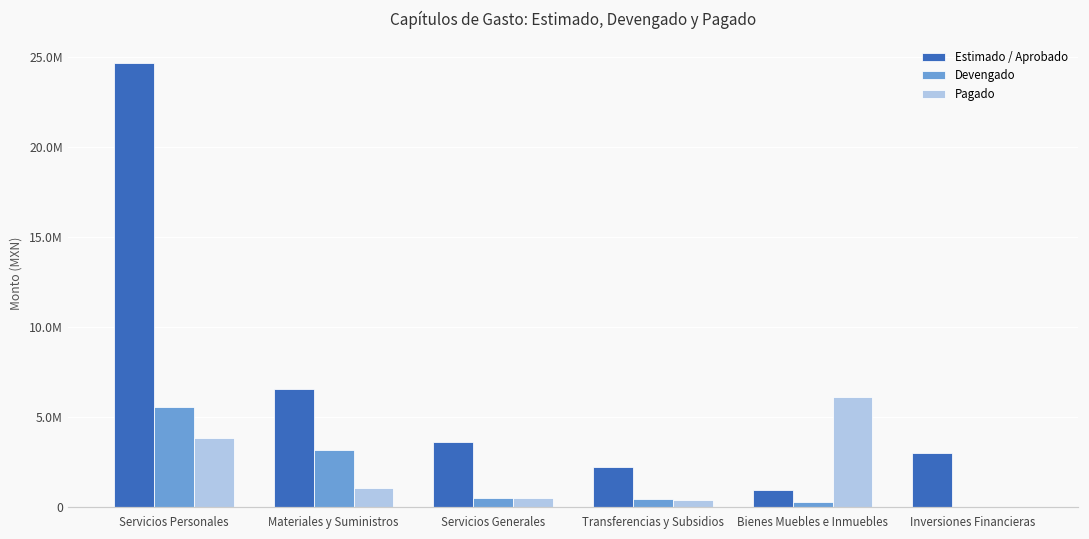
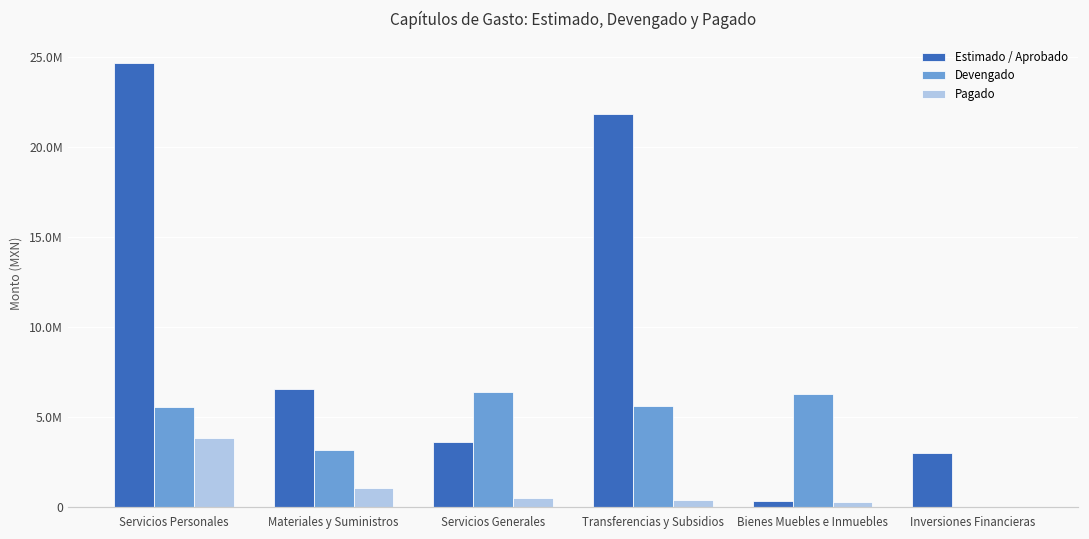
Devengado, Servicios Generales: 500000 -> 6400000
Estimado / Aprobado, Transferencias y Subsidios: 2200000 -> 21800000
Devengado, Transferencias y Subsidios: 400000 -> 5600000
Estimado / Aprobado, Bienes Muebles e Inmuebles: 900000 -> 300000
Devengado, Bienes Muebles e Inmuebles: 300000 -> 6300000
Pagado, Bienes Muebles e Inmuebles: 6100000 -> 300000
